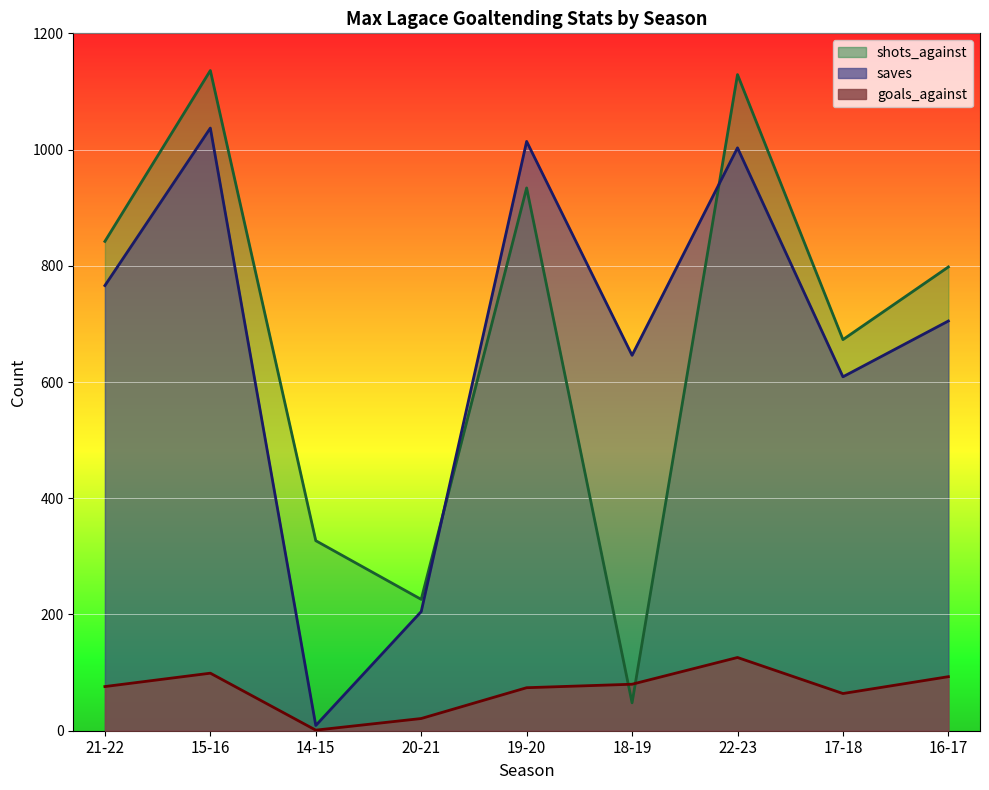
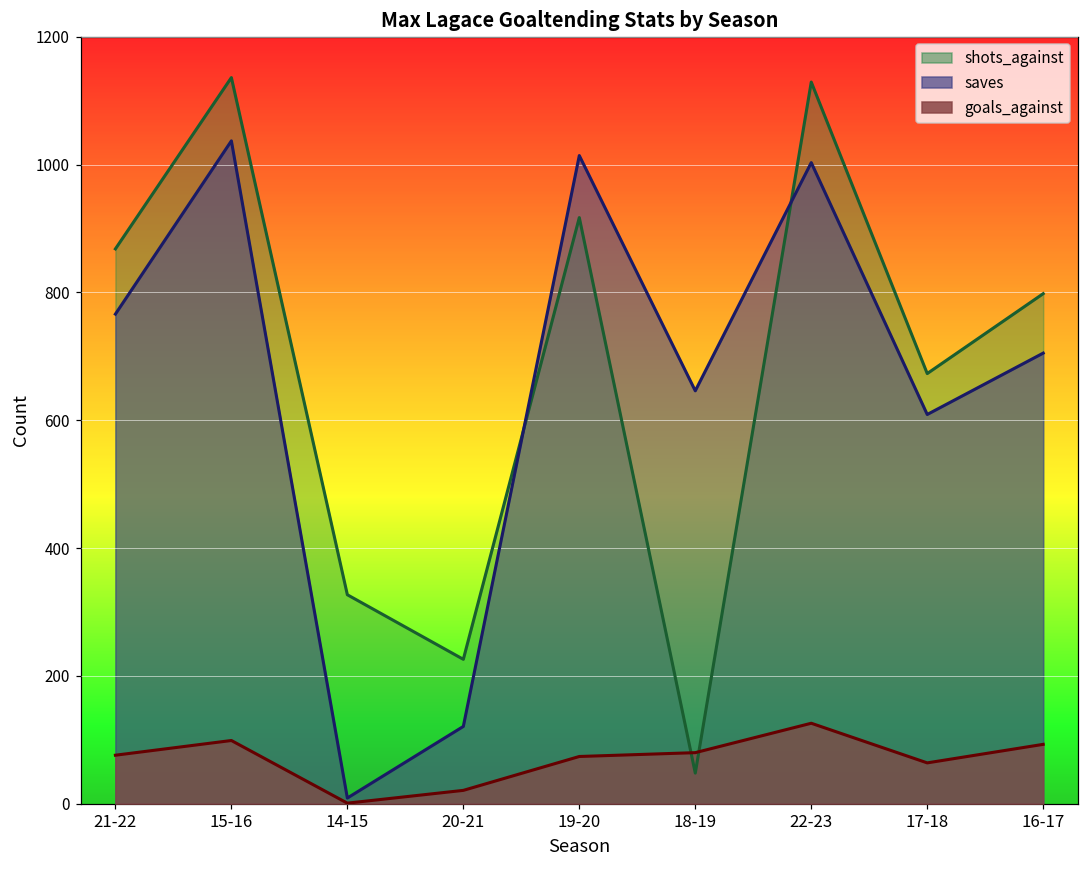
shots_against, 21-22: 840 -> 870
saves, 20-21: 210 -> 120
shots_against, 19-20: 930 -> 920
